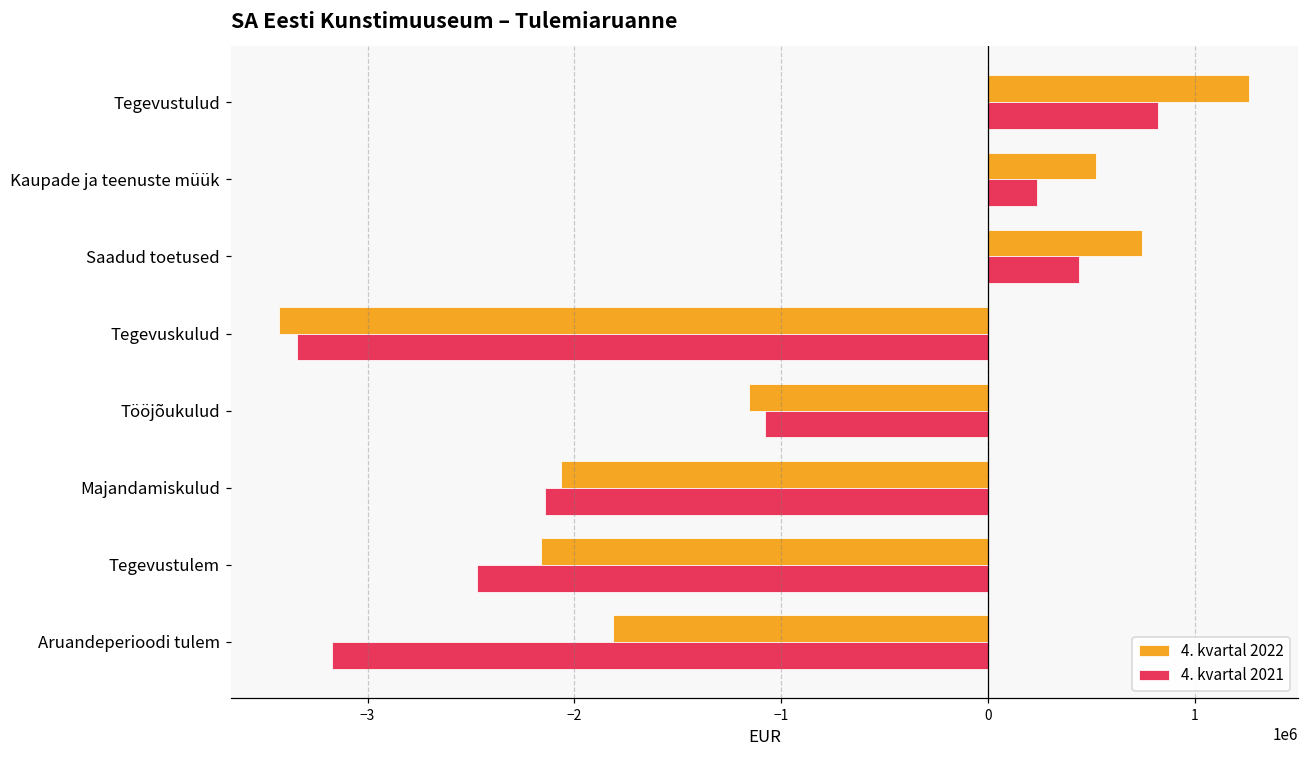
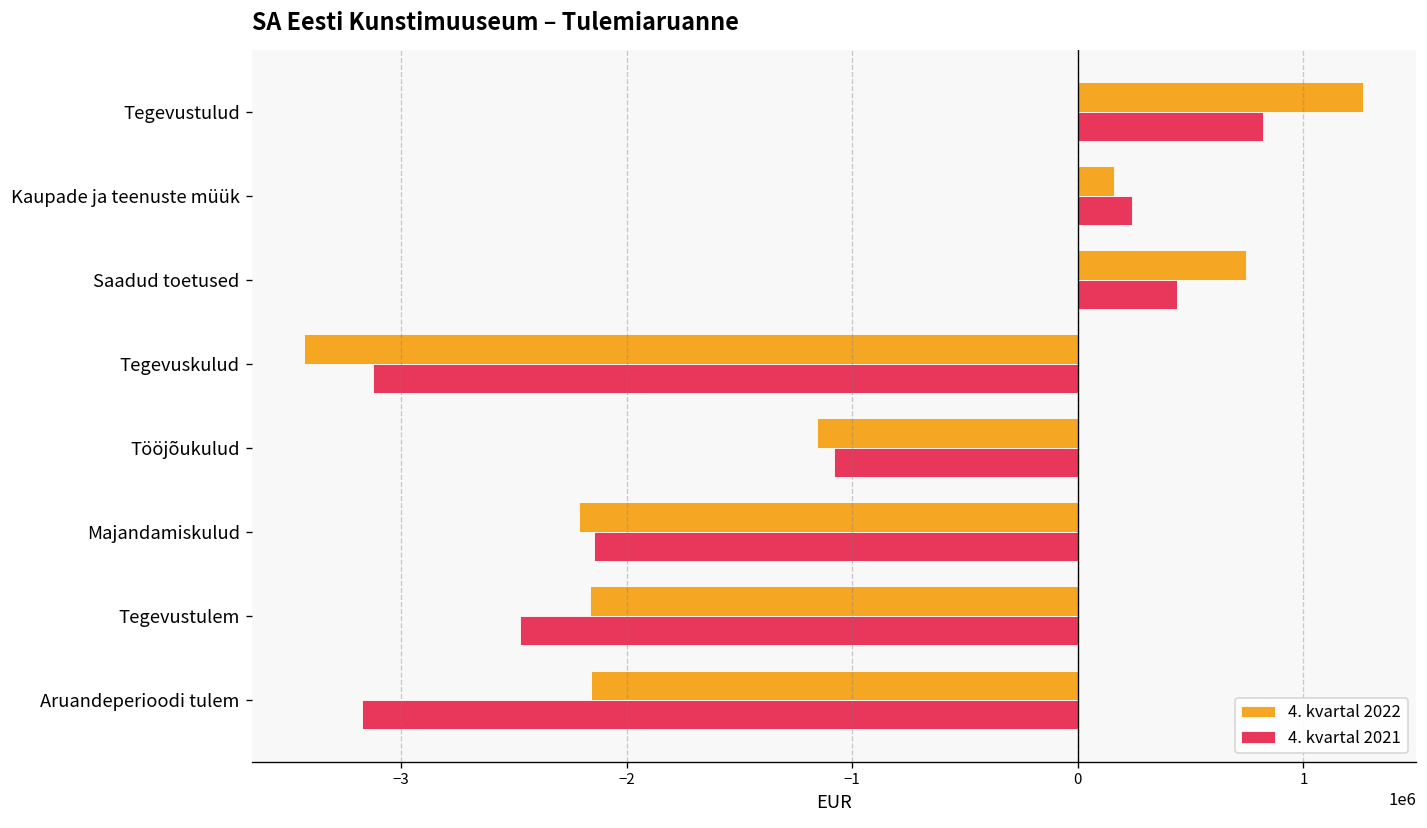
4. kvartal 2022, Kaupade ja teenuste müük: 520000 -> 160000
4. kvartal 2021, Tegevuskulud: -3340000 -> -3130000
4. kvartal 2022, Majandamiskulud: -2060000 -> -2210000
4. kvartal 2022, Aruandeperioodi tulem: -1820000 -> -2160000
